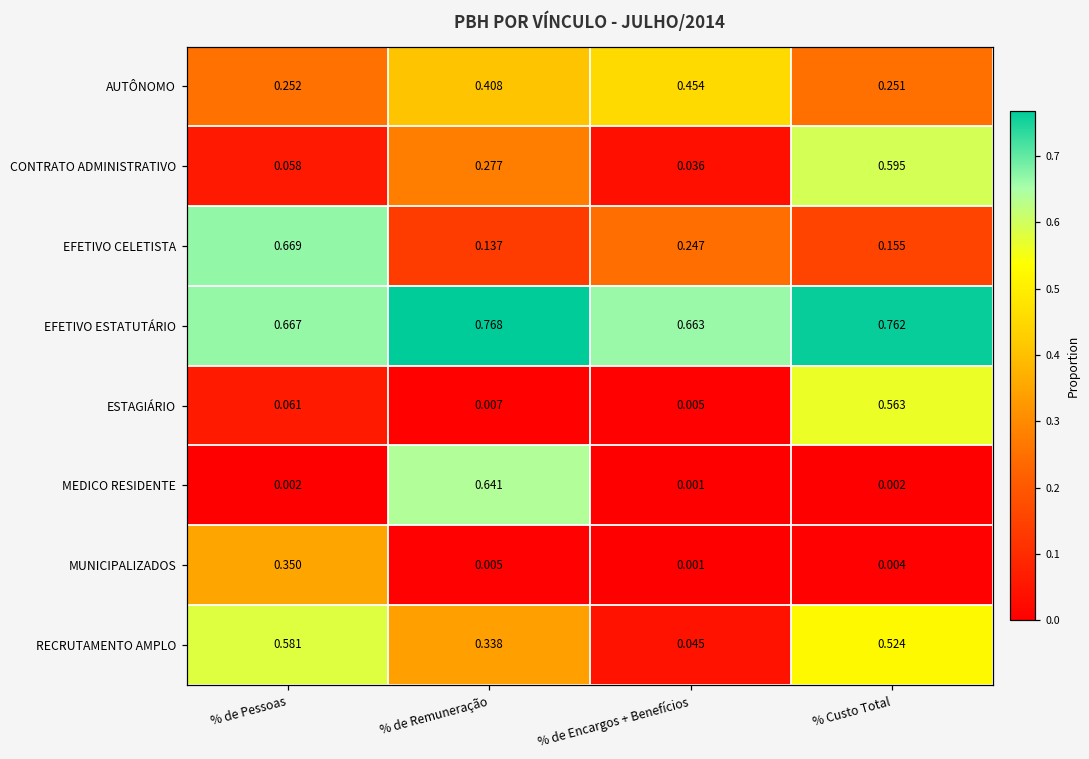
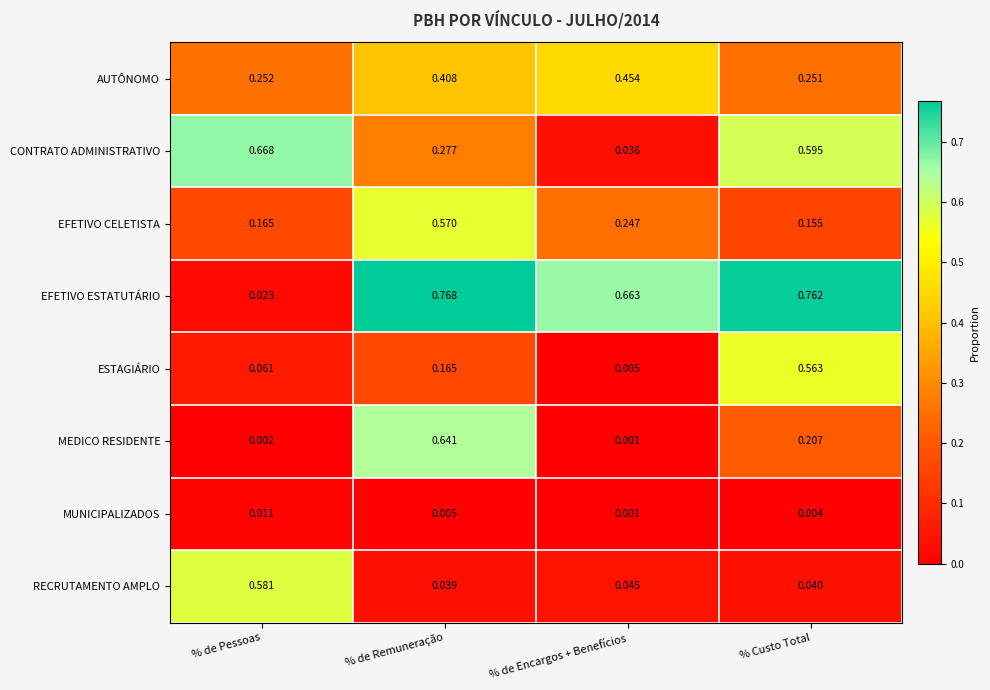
CONTRATO ADMINISTRATIVO, % de Pessoas: 0.058 -> 0.668
EFETIVO CELETISTA, % de Pessoas: 0.669 -> 0.165
EFETIVO CELETISTA, % de Remuneração: 0.137 -> 0.570
EFETIVO ESTATUTÁRIO, % de Pessoas: 0.667 -> 0.023
ESTAGIÁRIO, % de Remuneração: 0.007 -> 0.165
MEDICO RESIDENTE, % Custo Total: 0.002 -> 0.207
MUNICIPALIZADOS, % de Pessoas: 0.350 -> 0.011
RECRUTAMENTO AMPLO, % de Remuneração: 0.338 -> 0.039
RECRUTAMENTO AMPLO, % Custo Total: 0.524 -> 0.040
